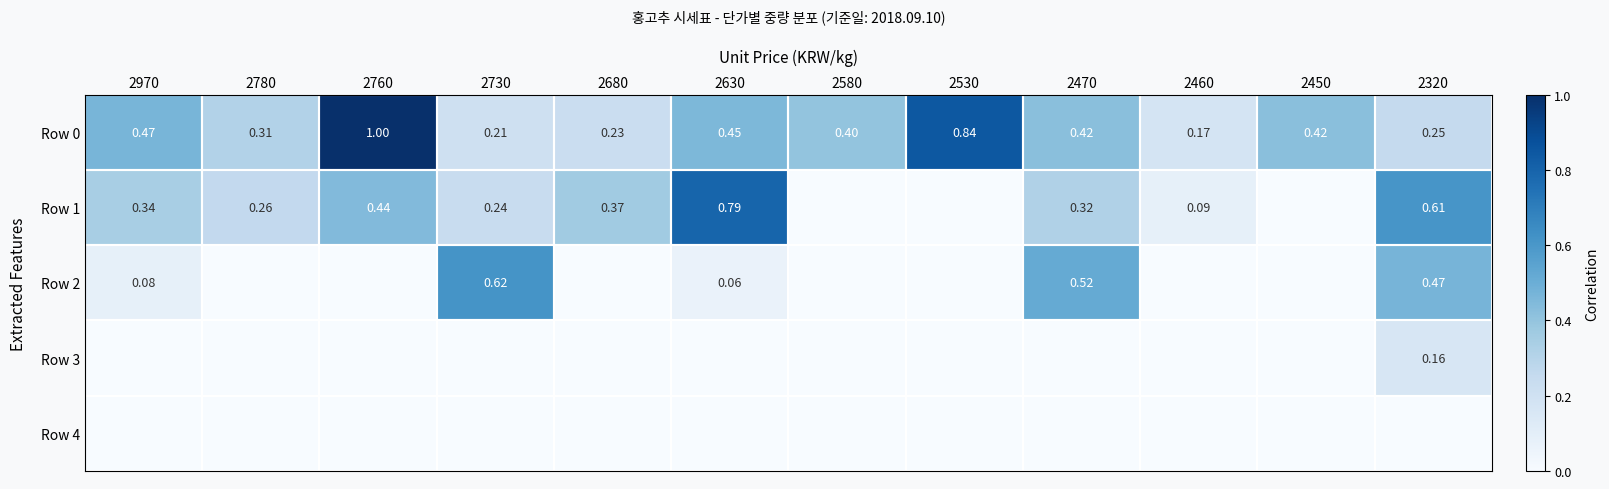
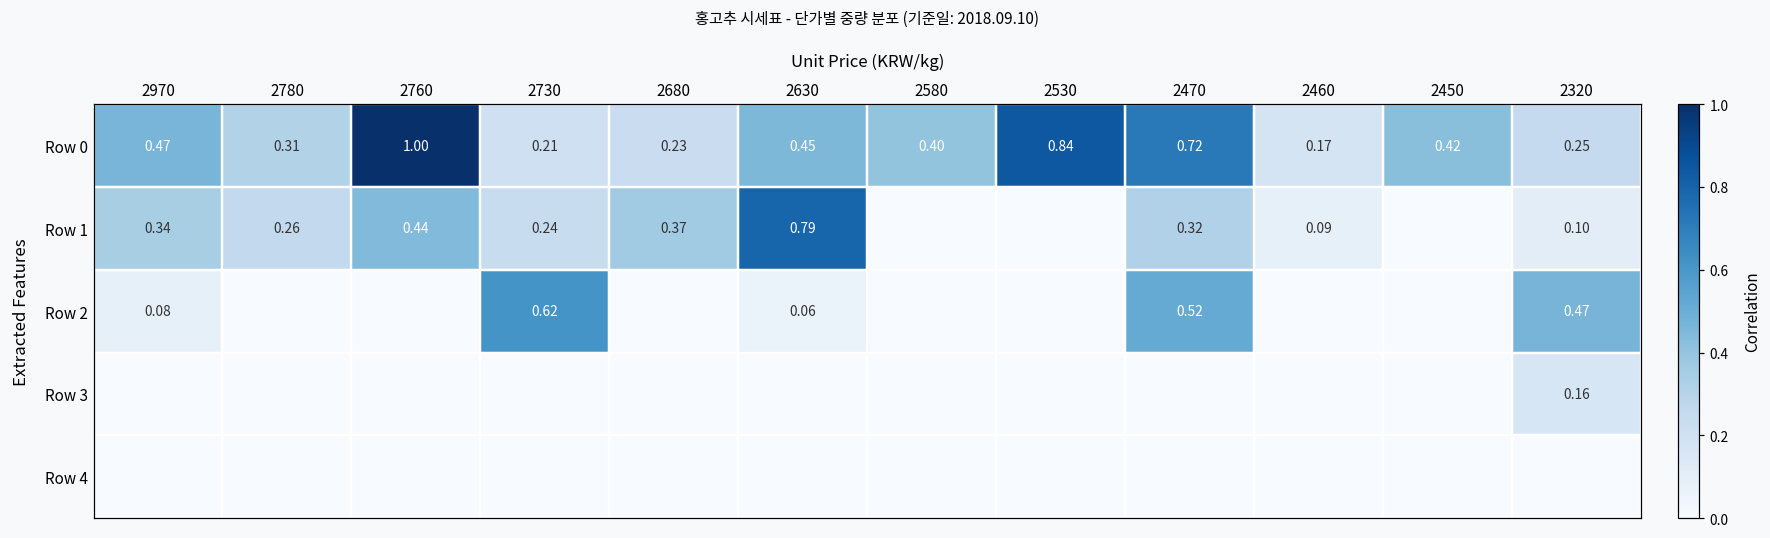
Row 0, 2470: 0.42 -> 0.72
Row 1, 2320: 0.61 -> 0.10
